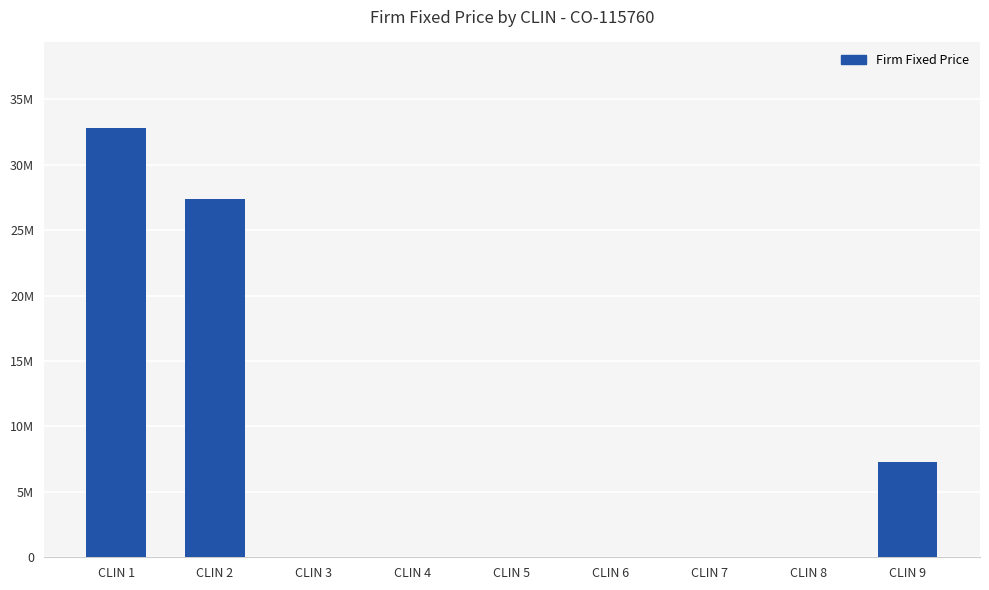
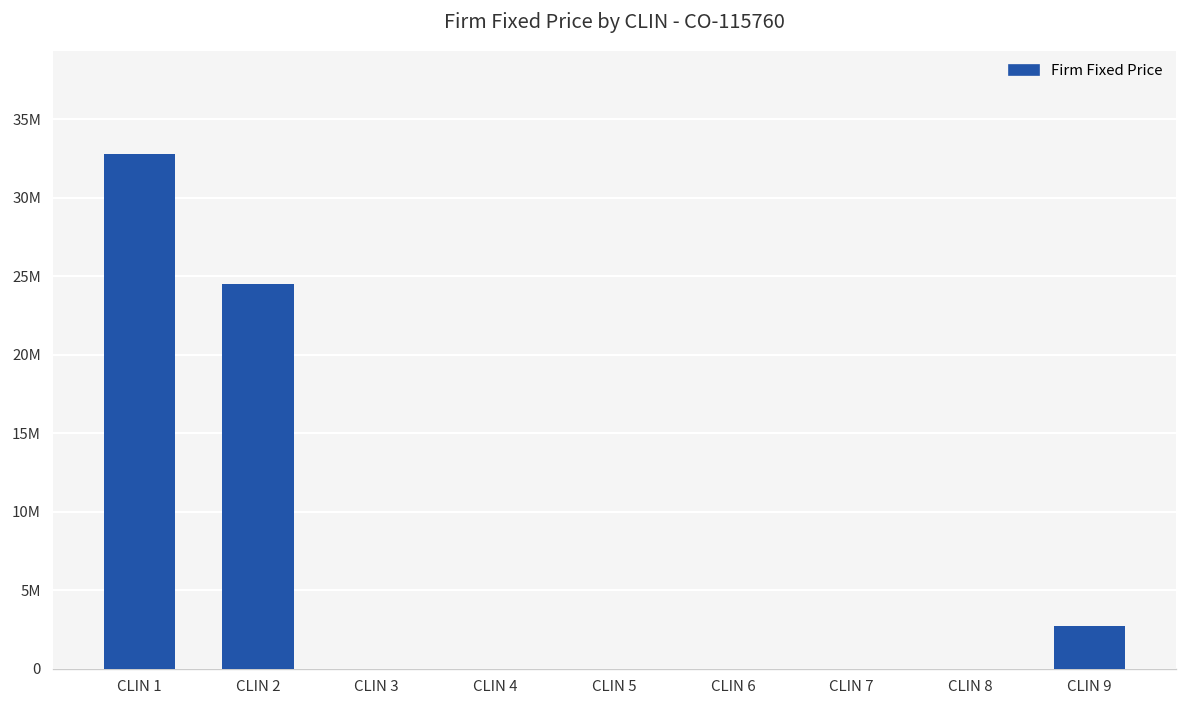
CLIN 2: 27400000 -> 24500000
CLIN 9: 7300000 -> 2700000
